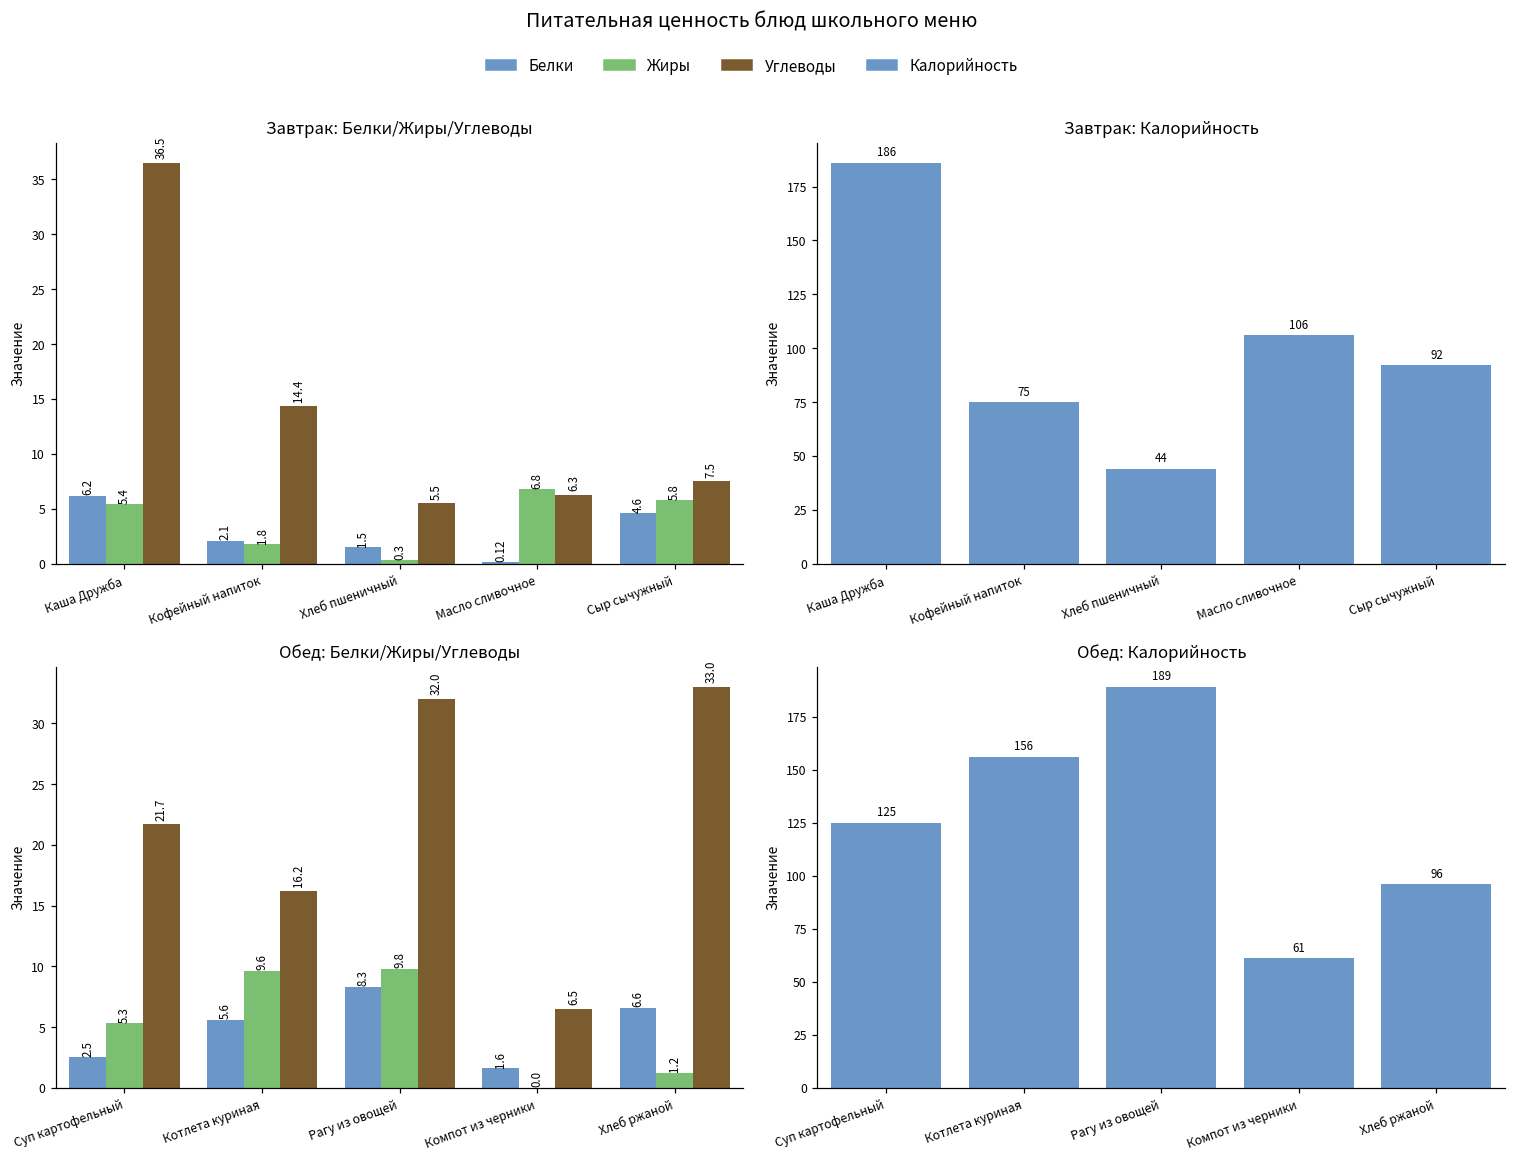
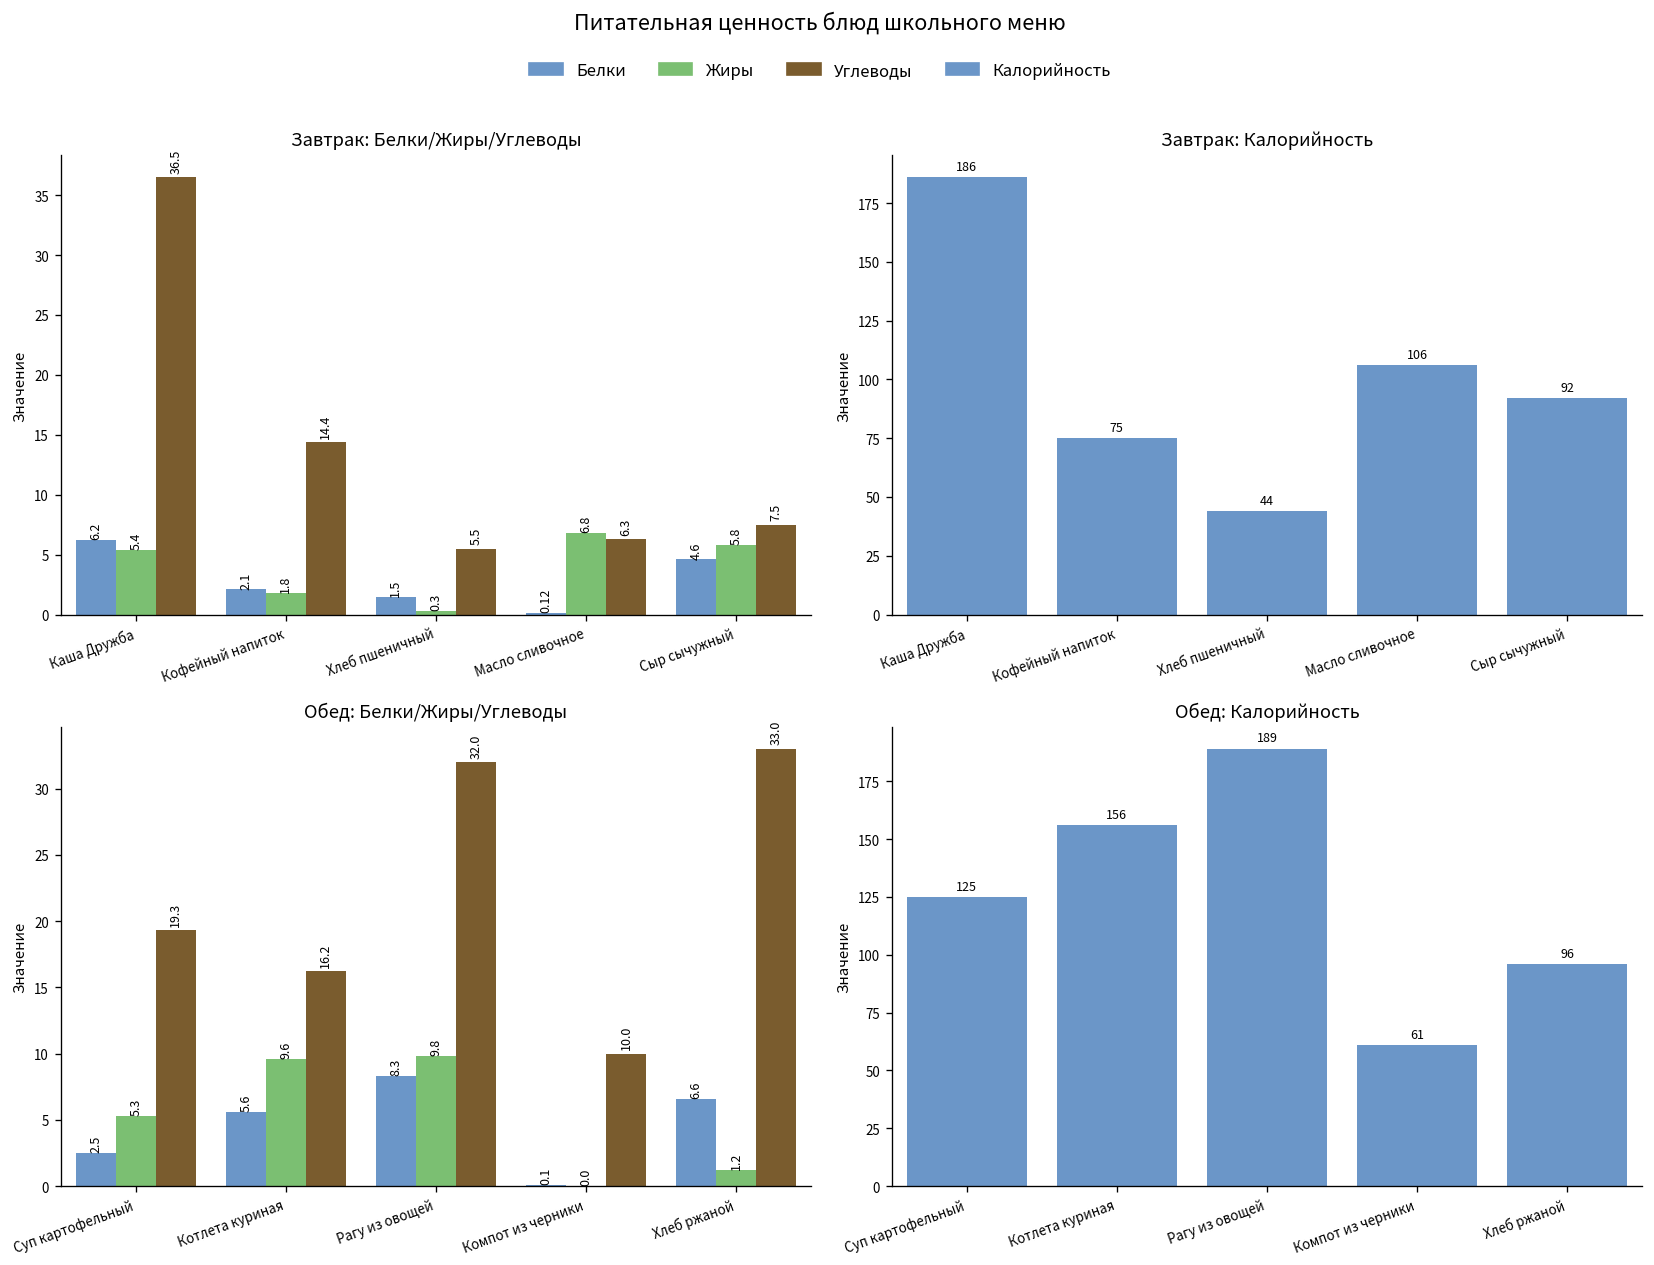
Обед: Белки/Жиры/Углеводы, Углеводы, Суп картофельный: 21.7 -> 19.3
Обед: Белки/Жиры/Углеводы, Белки, Компот из черники: 1.6 -> 0.1
Обед: Белки/Жиры/Углеводы, Углеводы, Компот из черники: 6.5 -> 10.0
